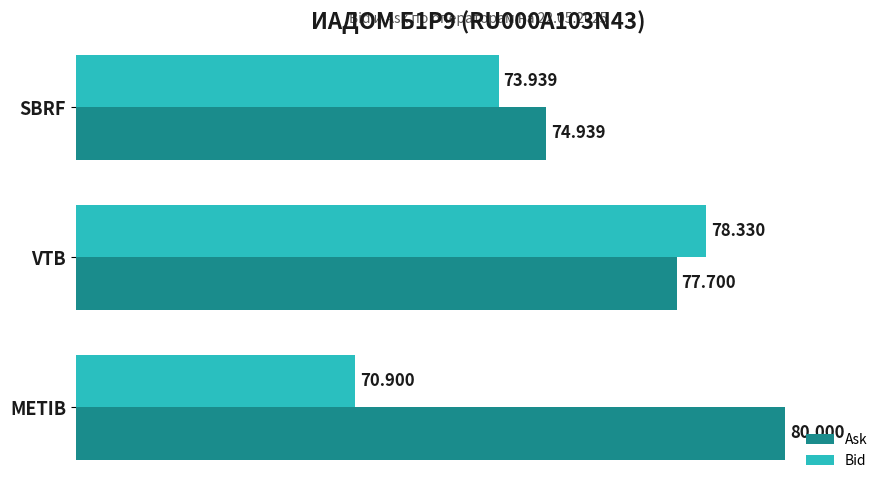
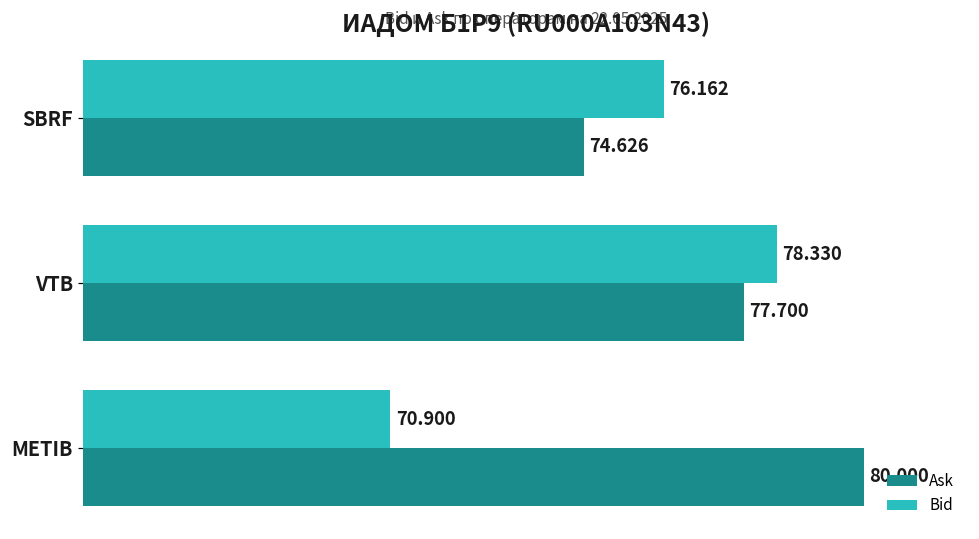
Bid, SBRF: 73.939 -> 76.162
Ask, SBRF: 74.939 -> 74.626
